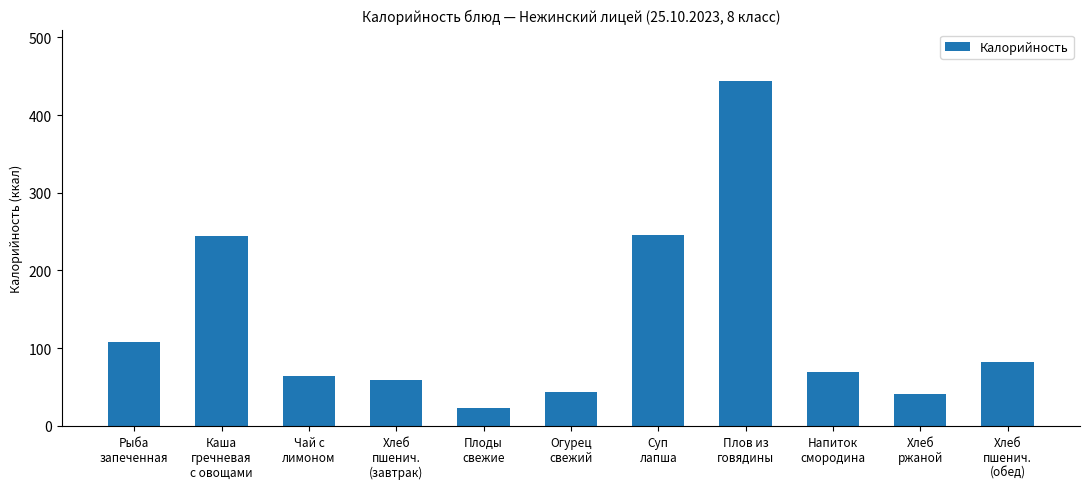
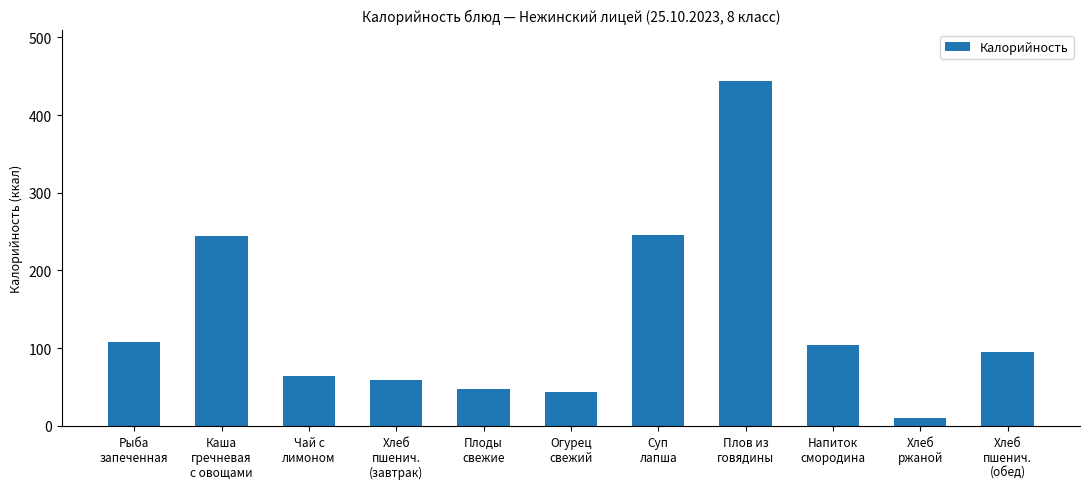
Плоды свежие: 20 -> 50
Напиток смородина: 70 -> 100
Хлеб ржаной: 40 -> 10
Хлеб пшенич. (обед): 80 -> 90
